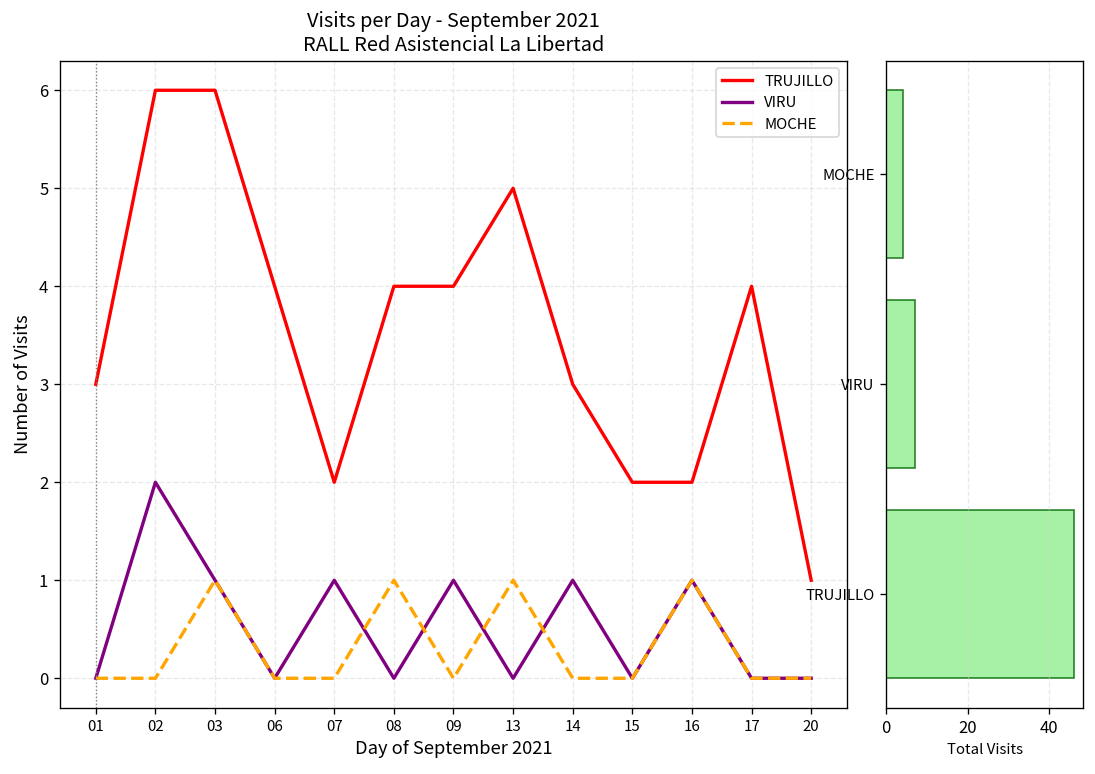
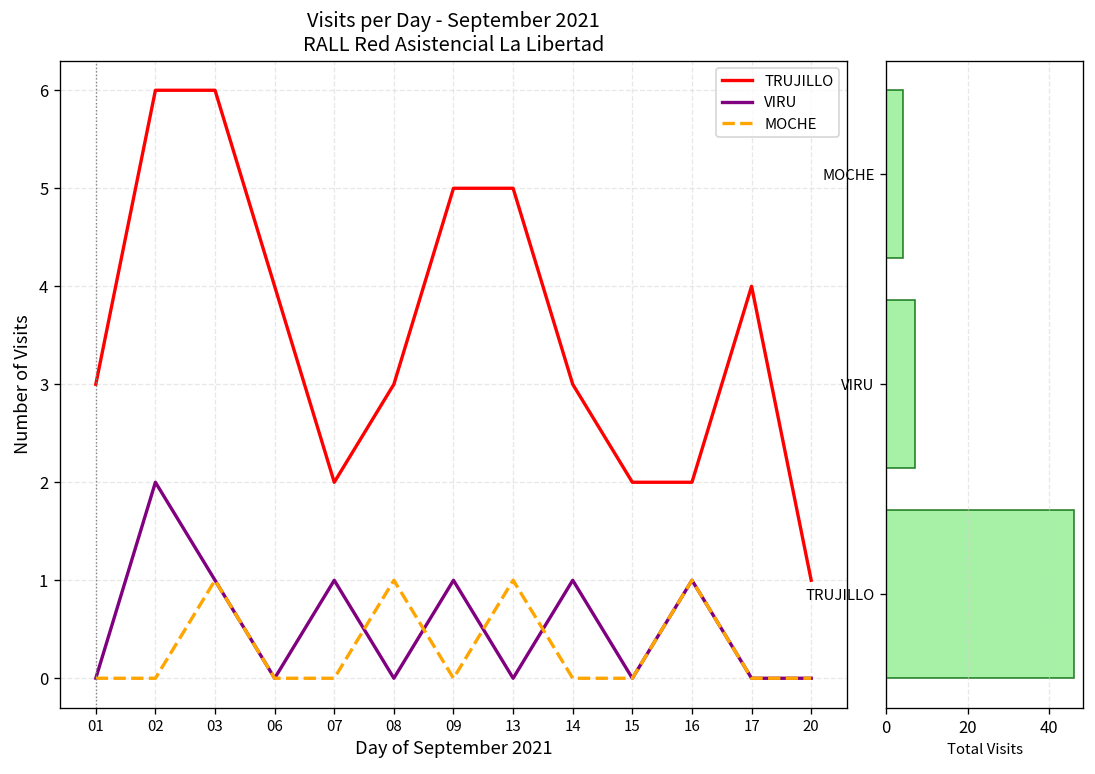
Visits per Day - September 2021 RALL Red Asistencial La Libertad, TRUJILLO, 08: 4 -> 3
Visits per Day - September 2021 RALL Red Asistencial La Libertad, TRUJILLO, 09: 4 -> 5
